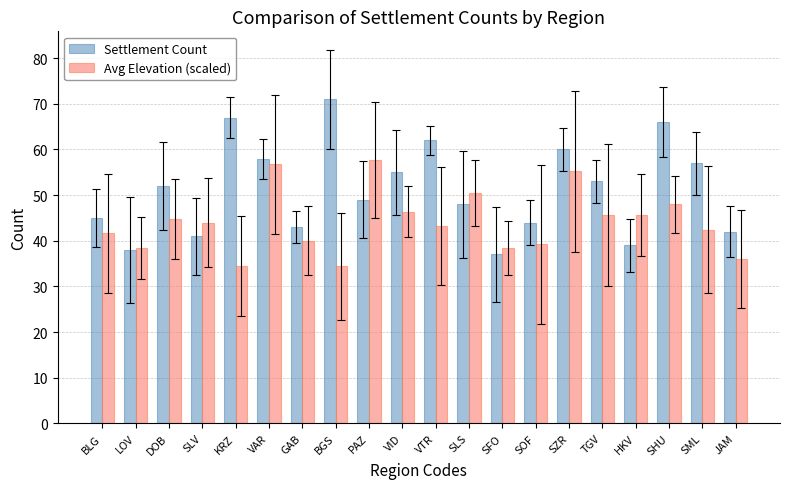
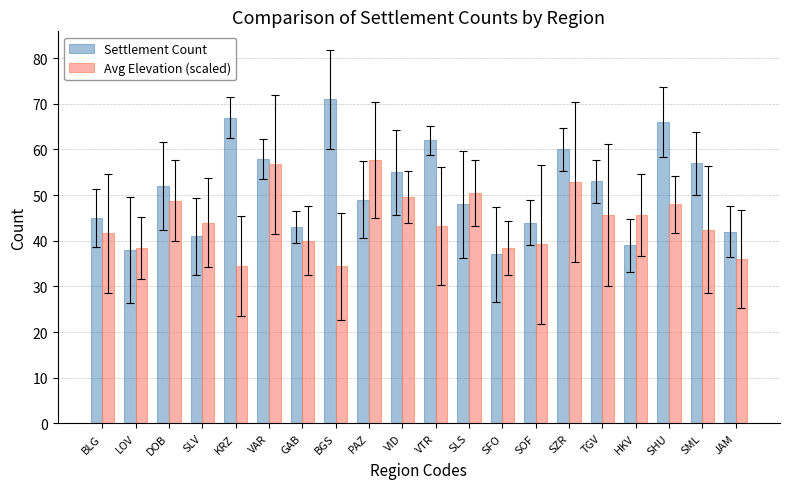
Avg Elevation (scaled), DOB: 45 -> 49
Avg Elevation (scaled), VID: 46 -> 50
Avg Elevation (scaled), SZR: 55 -> 53
